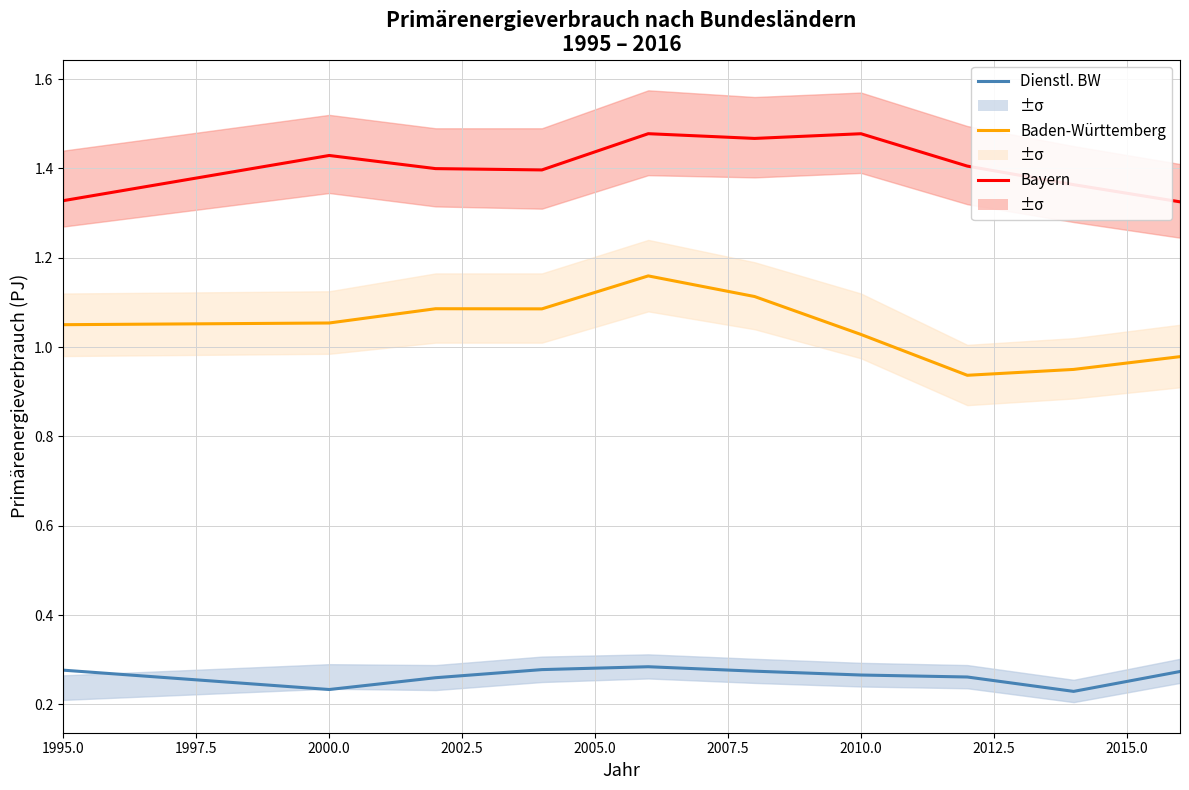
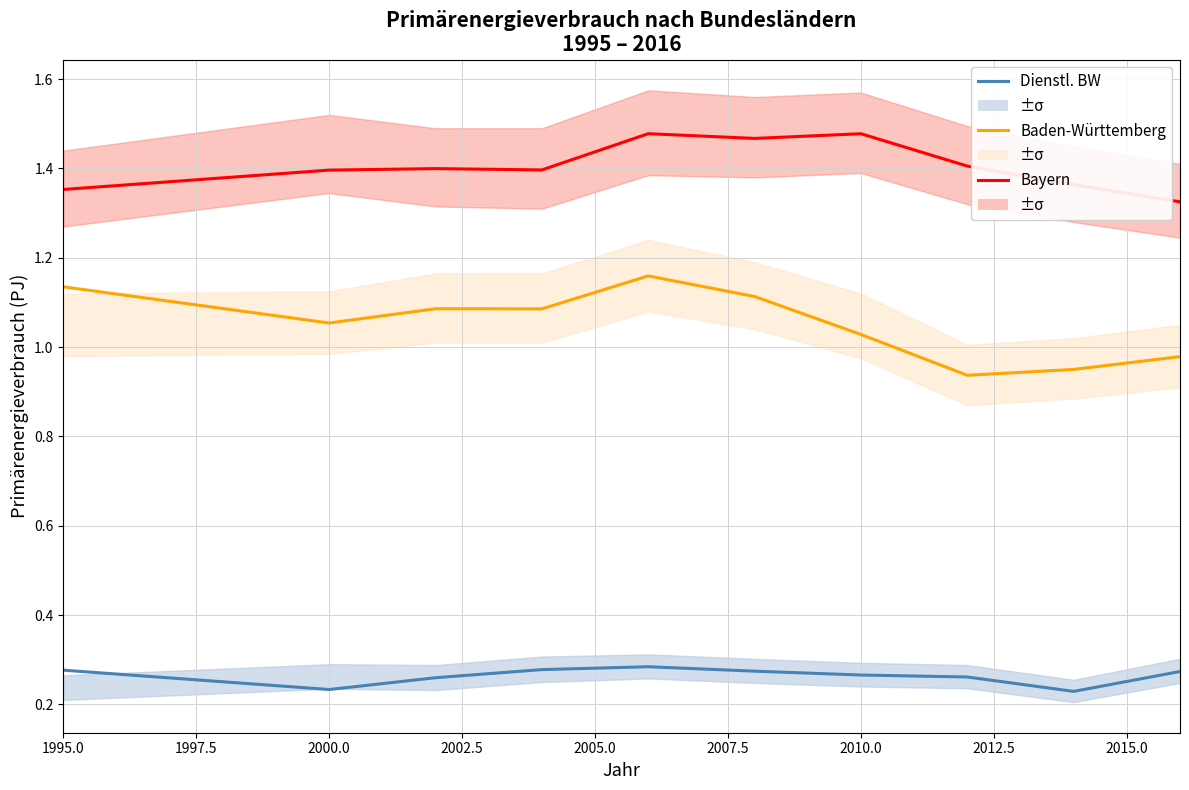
Bayern, 1995.0: 1.33 -> 1.35
Baden-Württemberg, 1995.0: 1.05 -> 1.14
Bayern, 2000.0: 1.43 -> 1.40
